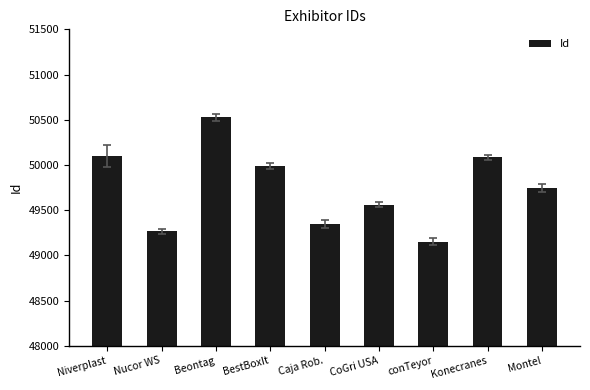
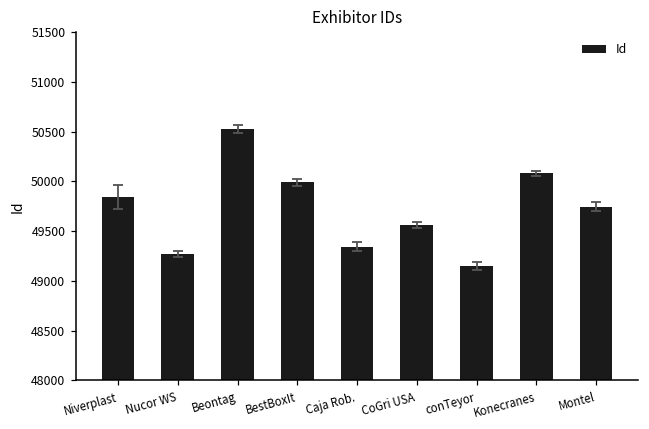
Id, Niverplast: 50100 -> 49800
